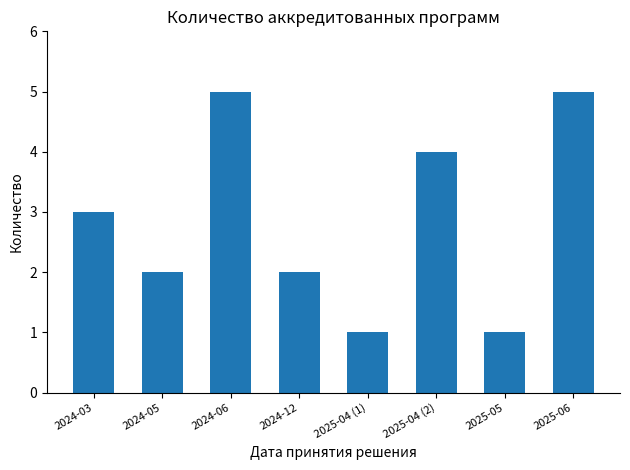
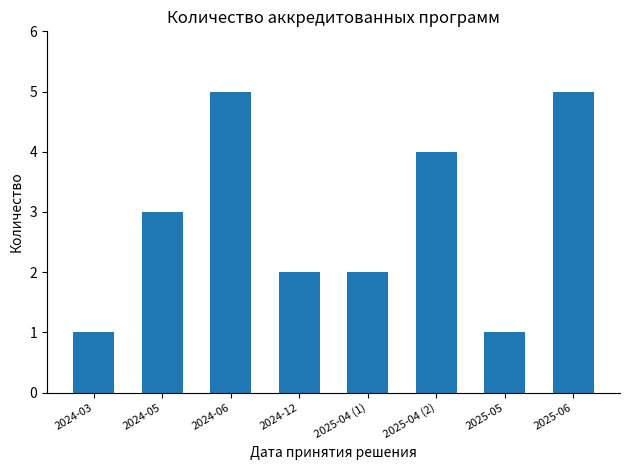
2024-03: 3 -> 1
2024-05: 2 -> 3
2025-04 (1): 1 -> 2
